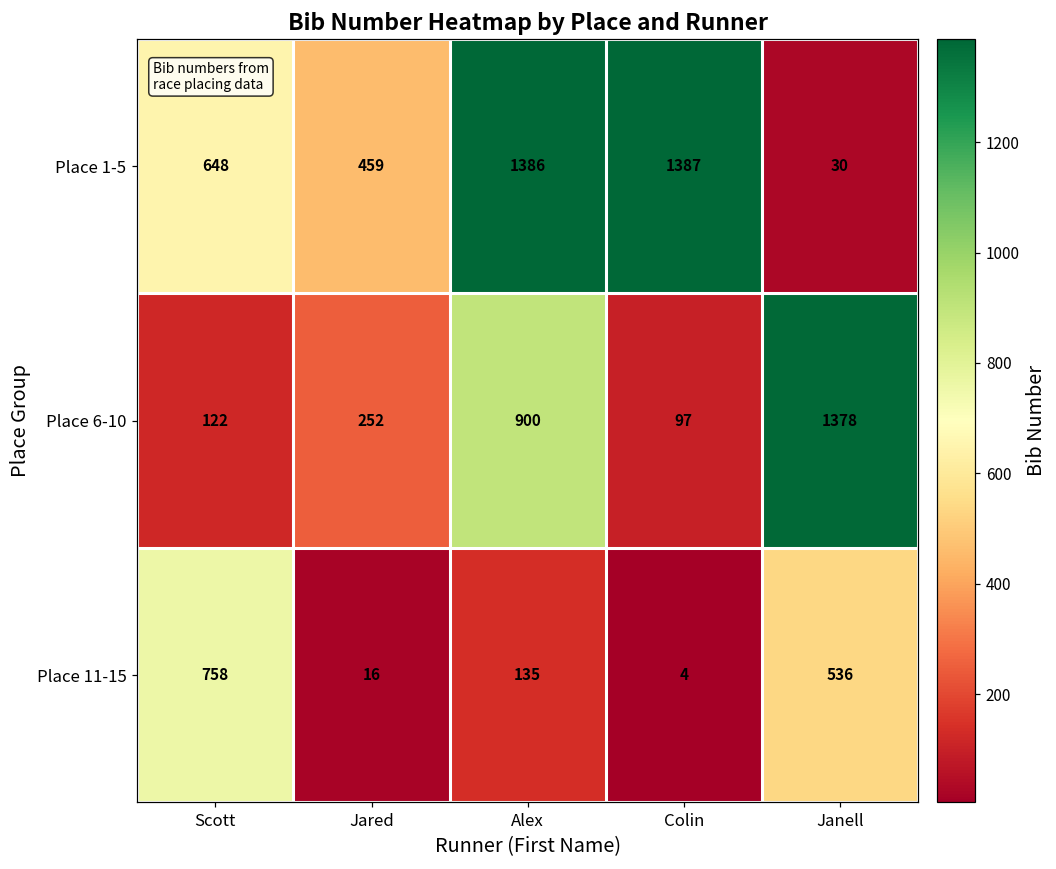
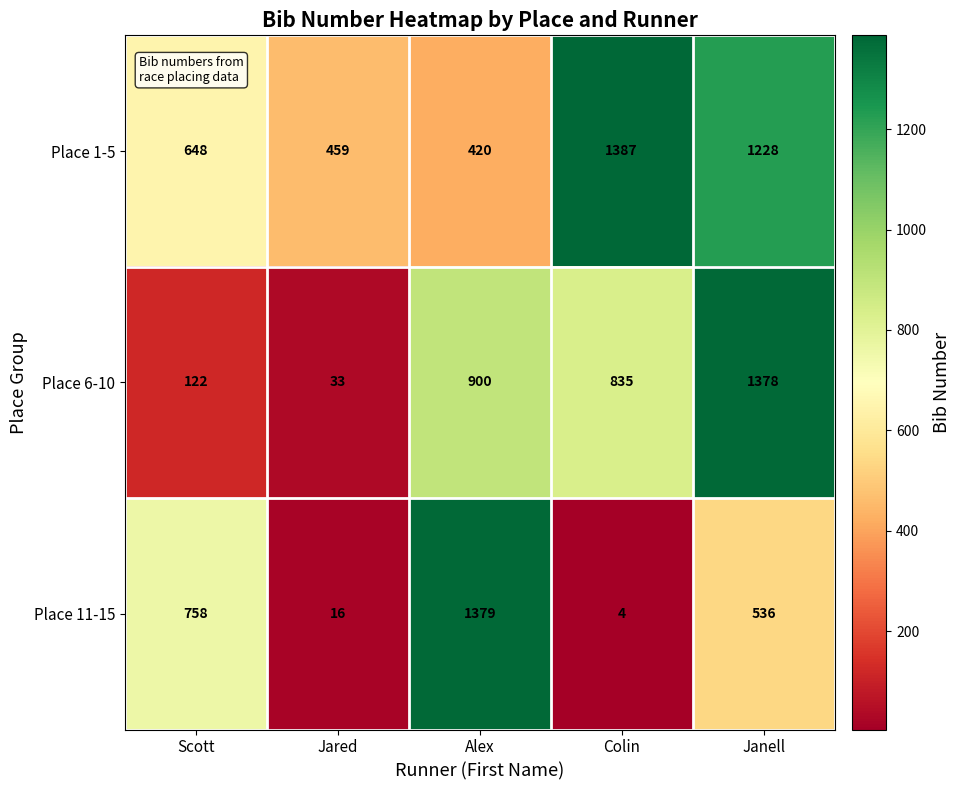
Place 1-5, Alex: 1386 -> 420
Place 1-5, Janell: 30 -> 1228
Place 6-10, Jared: 252 -> 33
Place 6-10, Colin: 97 -> 835
Place 11-15, Alex: 135 -> 1379
